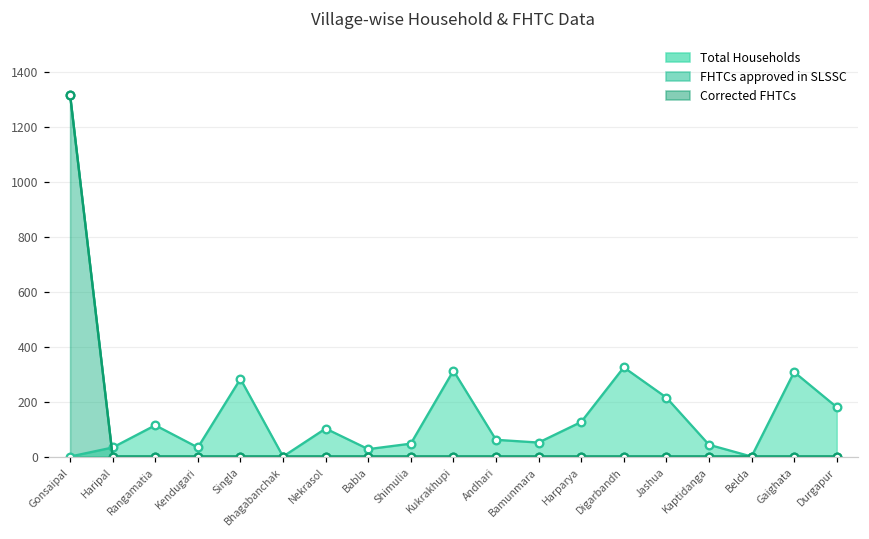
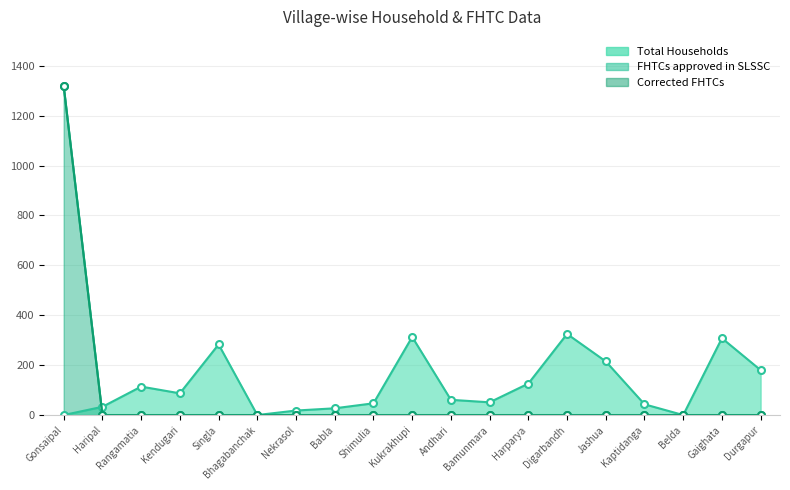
Total Households, Kendugari: 30 -> 90
Total Households, Nekrasol: 100 -> 20
